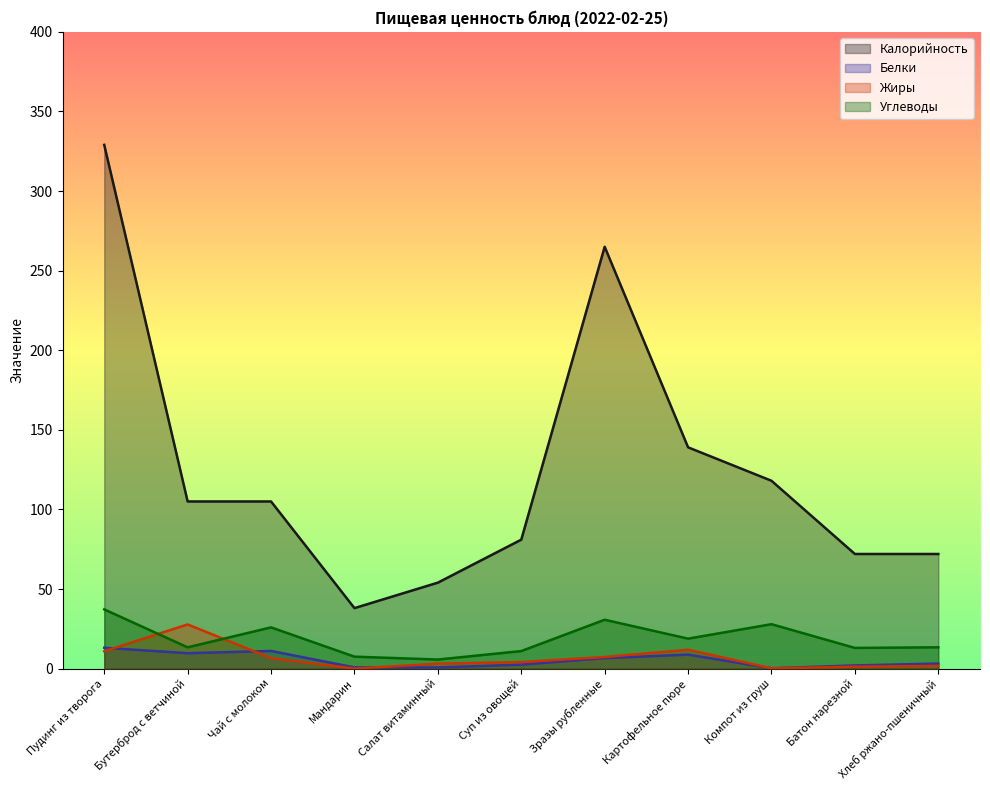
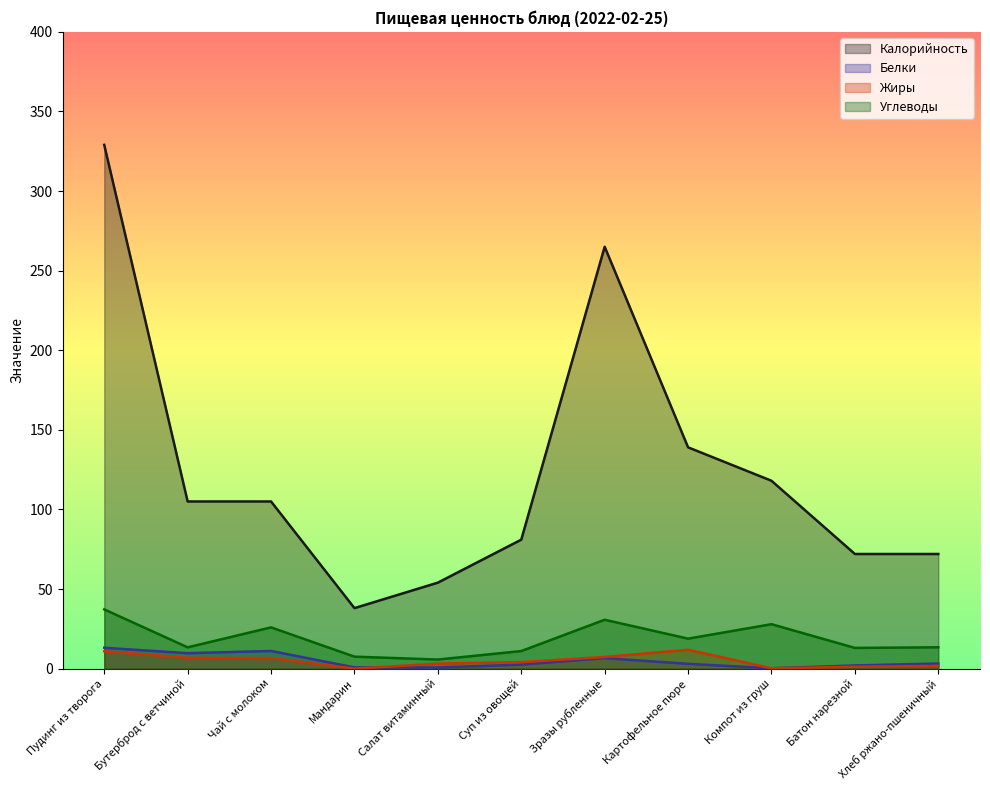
Жиры, Бутерброд с ветчиной: 28 -> 7
Белки, Картофельное пюре: 9 -> 3
